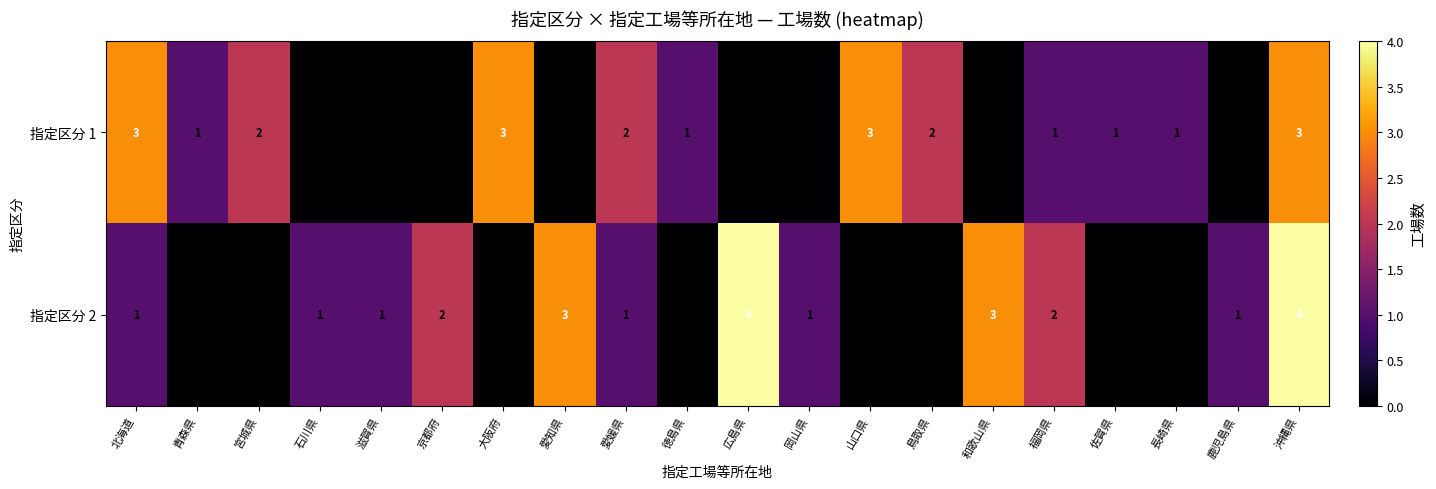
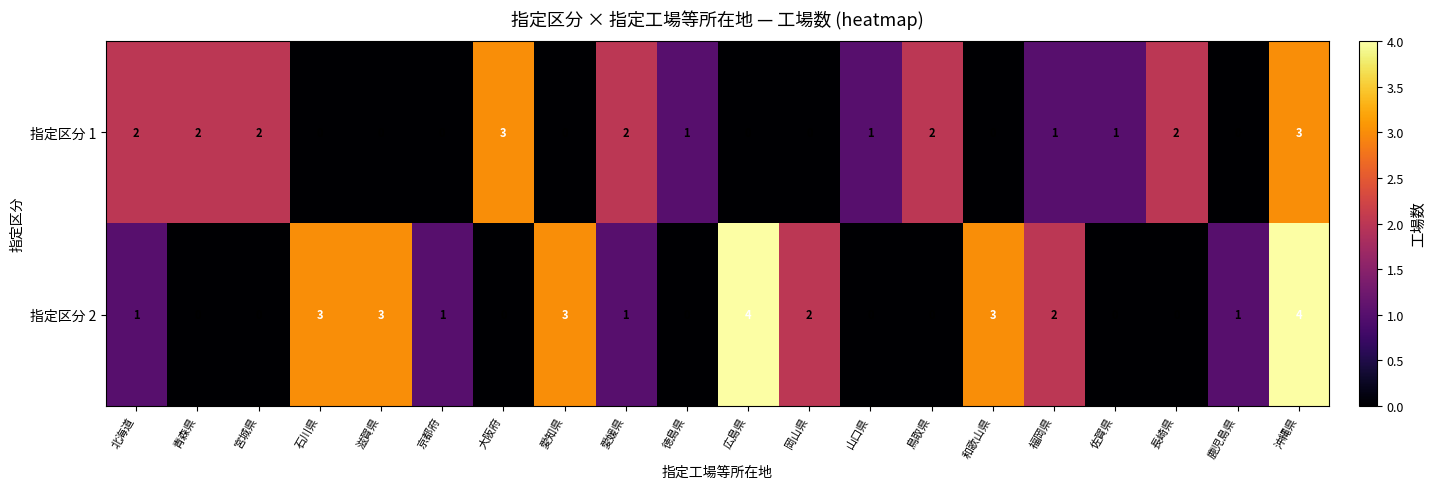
指定区分 1, 北海道: 3 -> 2
指定区分 1, 青森県: 1 -> 2
指定区分 1, 山口県: 3 -> 1
指定区分 1, 長崎県: 1 -> 2
指定区分 2, 石川県: 1 -> 3
指定区分 2, 滋賀県: 1 -> 3
指定区分 2, 京都府: 2 -> 1
指定区分 2, 岡山県: 1 -> 2
